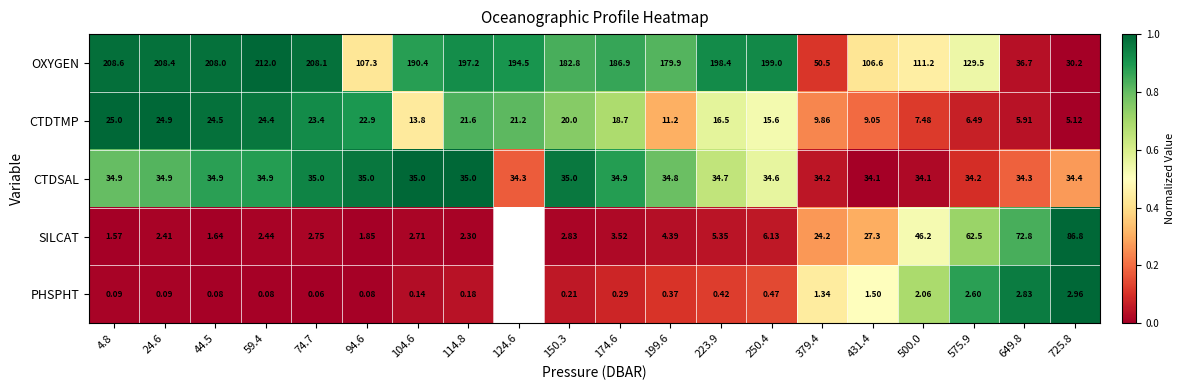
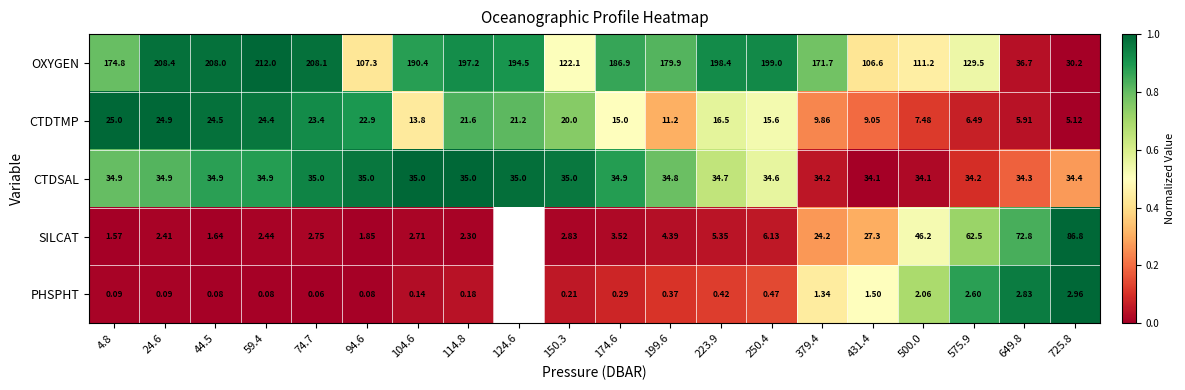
OXYGEN, 4.8: 208.6 -> 174.8
OXYGEN, 150.3: 182.8 -> 122.1
OXYGEN, 379.4: 50.5 -> 171.7
CTDTMP, 174.6: 18.7 -> 15.0
CTDSAL, 124.6: 34.3 -> 35.0
